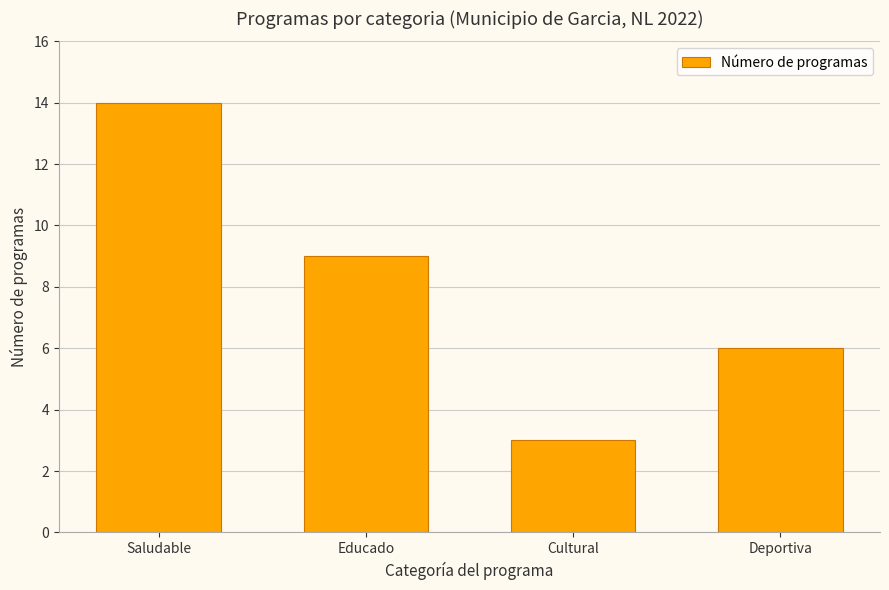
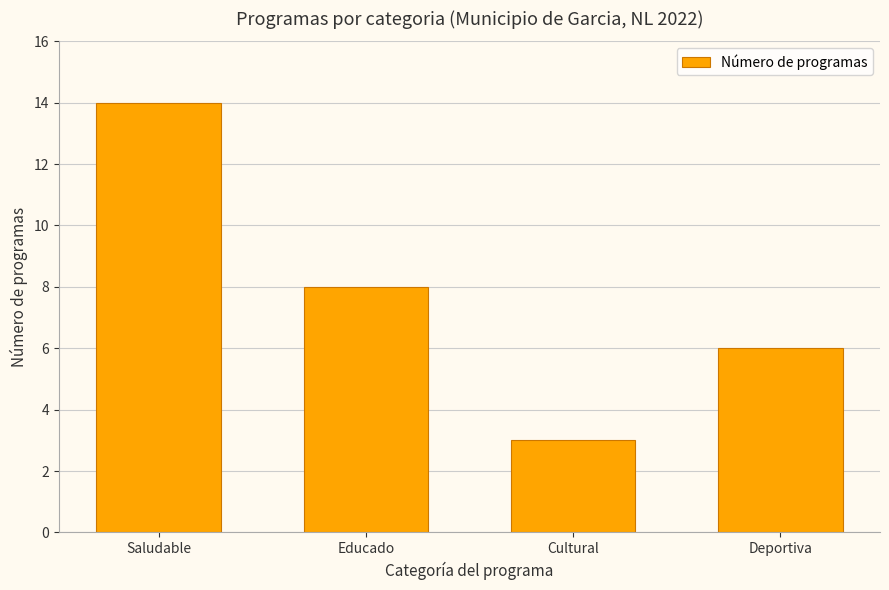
Educado: 9 -> 8
